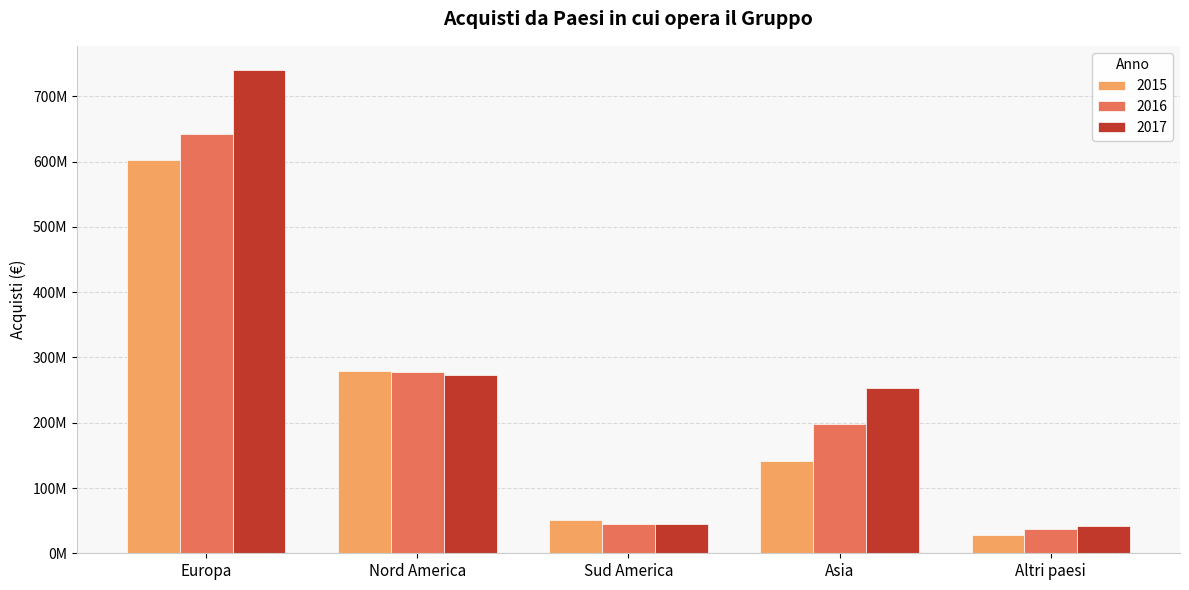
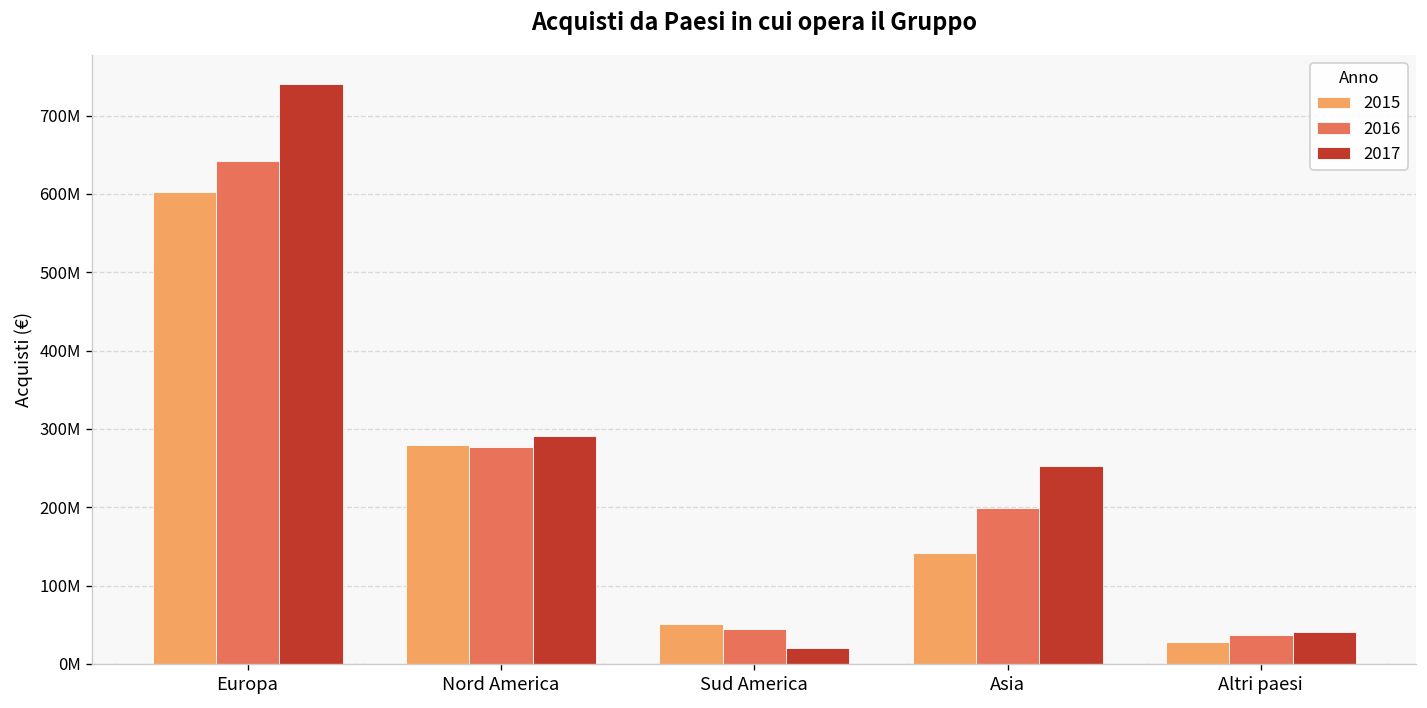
2017, Nord America: 270000000 -> 290000000
2017, Sud America: 40000000 -> 20000000
